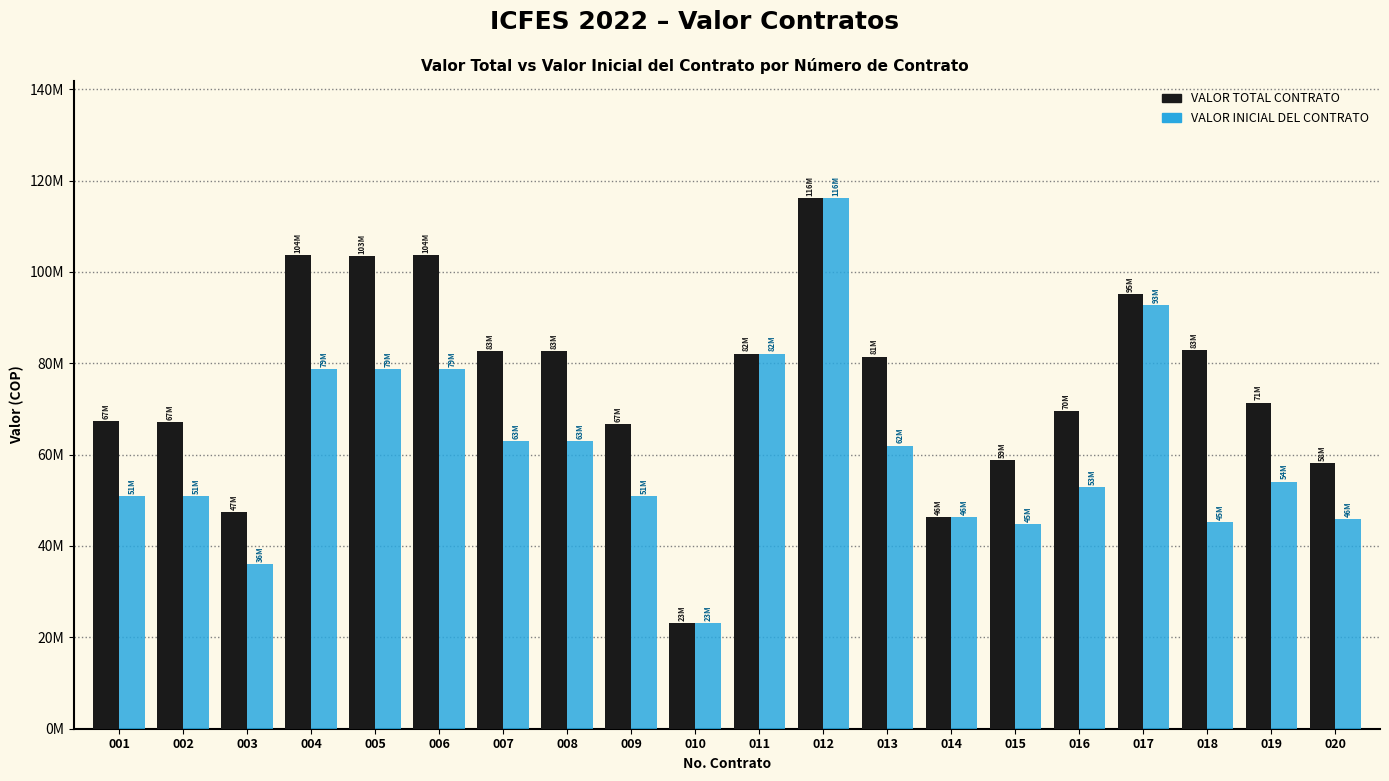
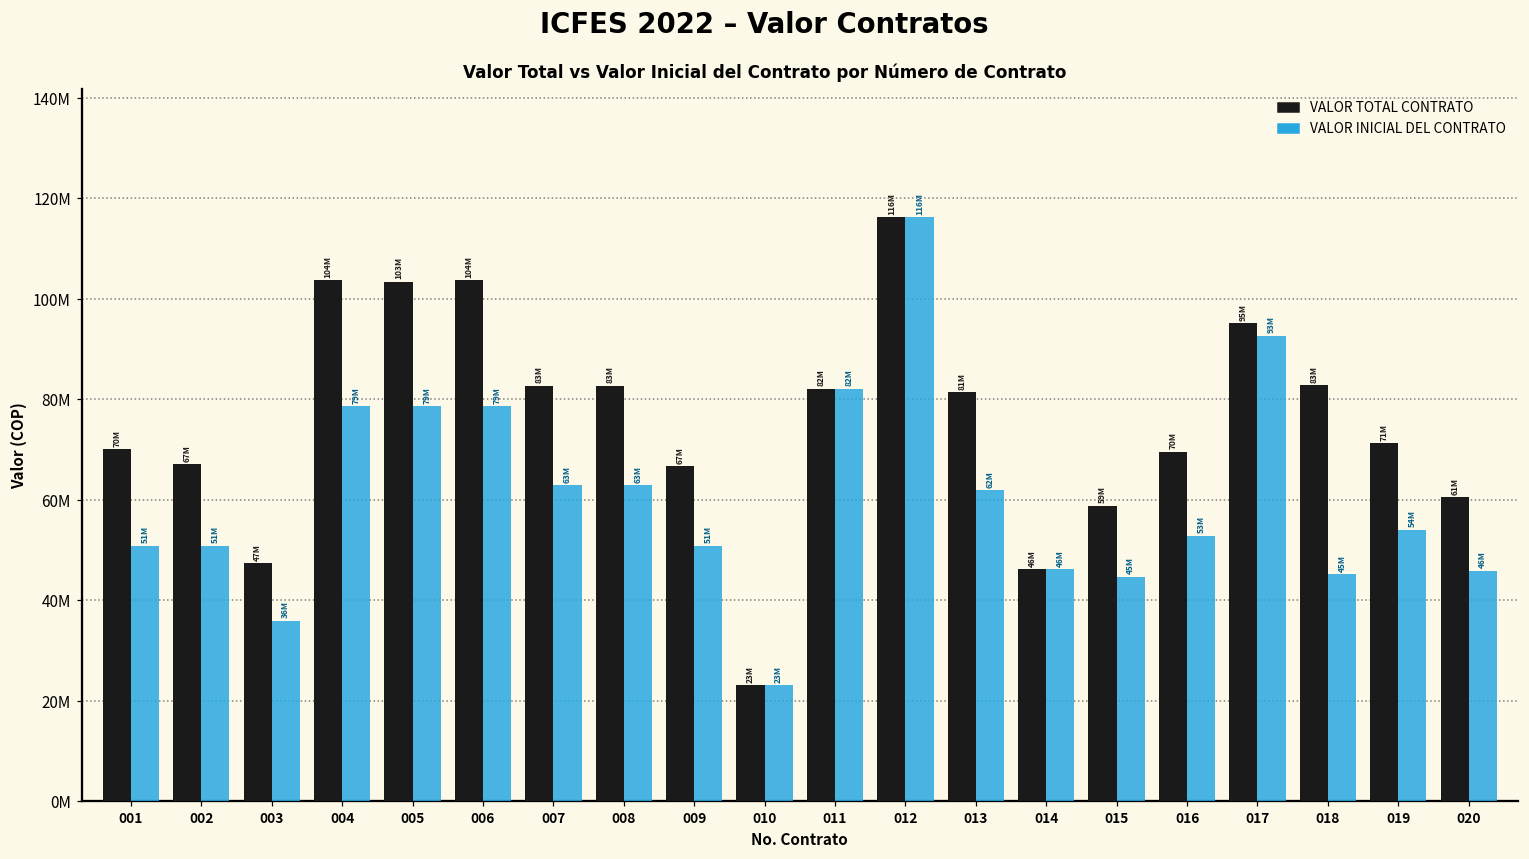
VALOR TOTAL CONTRATO, 001: 67M -> 70M
VALOR TOTAL CONTRATO, 020: 58M -> 61M
